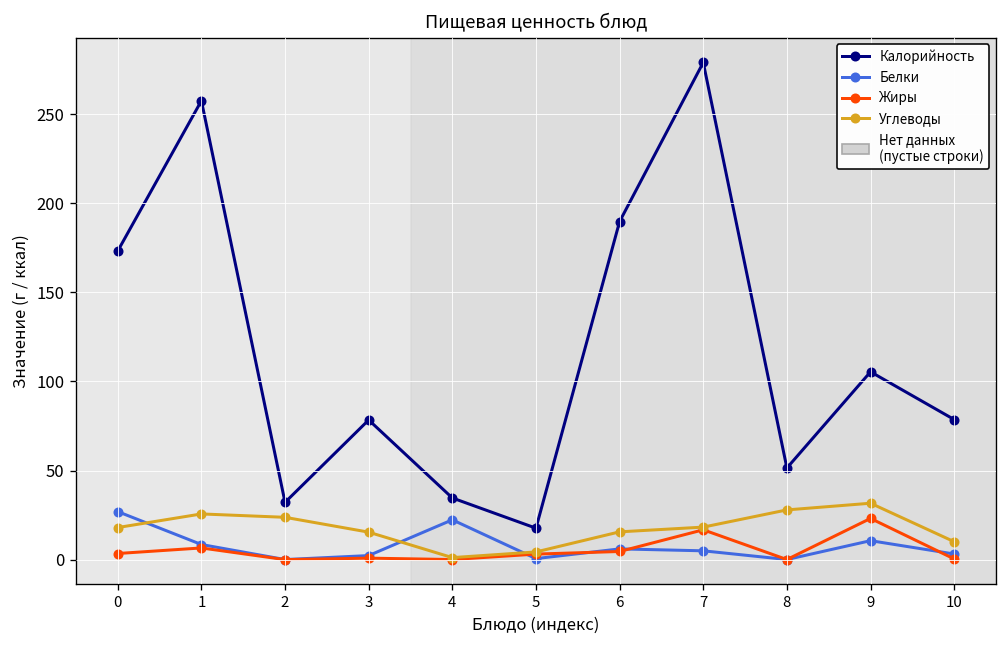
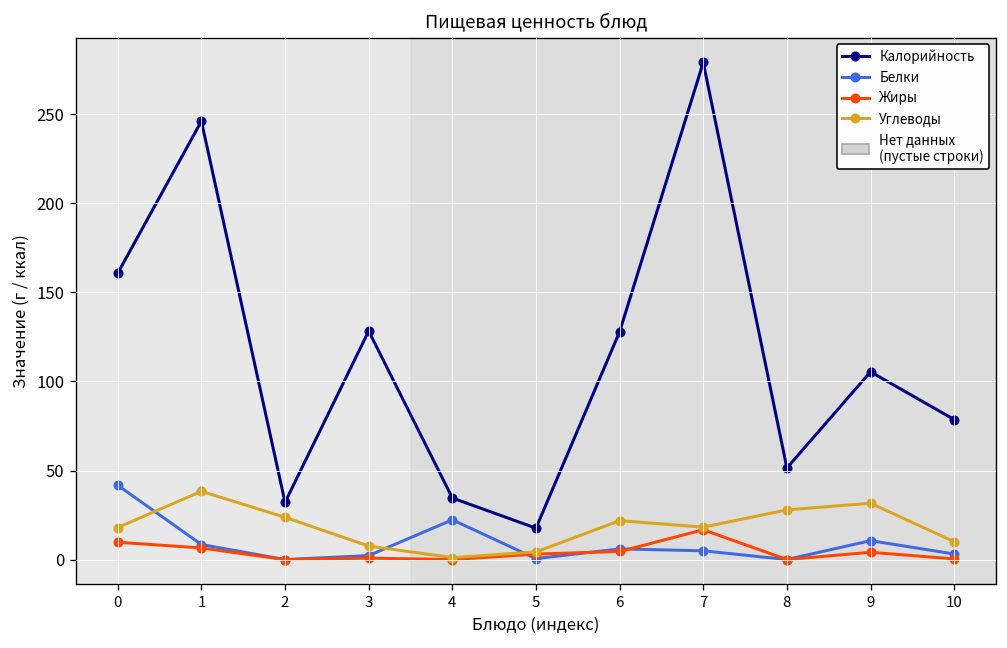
Калорийность, 0: 173 -> 161
Белки, 0: 27 -> 42
Жиры, 0: 3 -> 10
Калорийность, 1: 257 -> 246
Углеводы, 1: 26 -> 38
Калорийность, 3: 78 -> 128
Углеводы, 3: 15 -> 8
Калорийность, 6: 190 -> 128
Углеводы, 6: 16 -> 22
Жиры, 9: 23 -> 4
